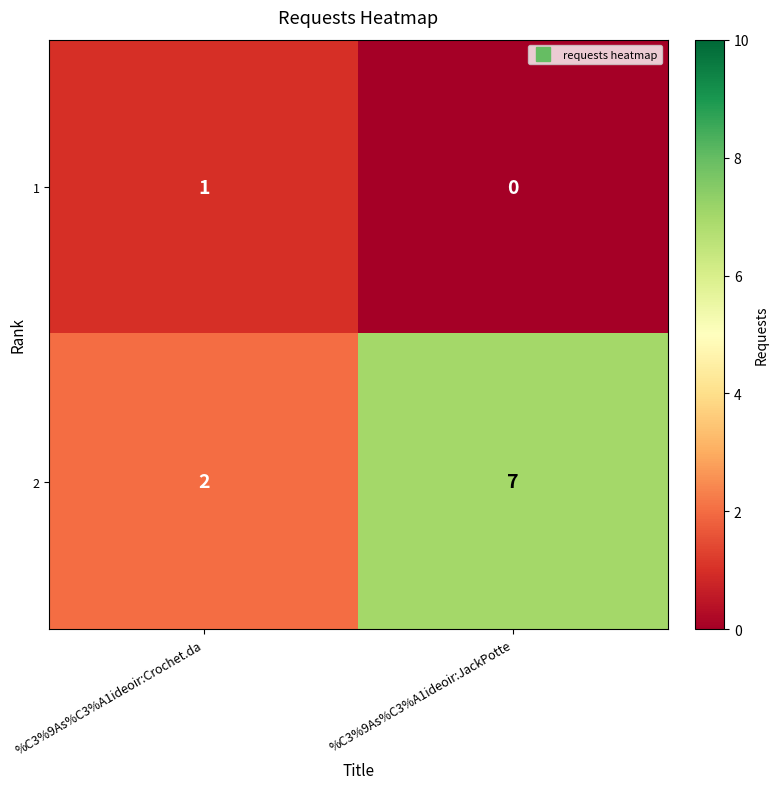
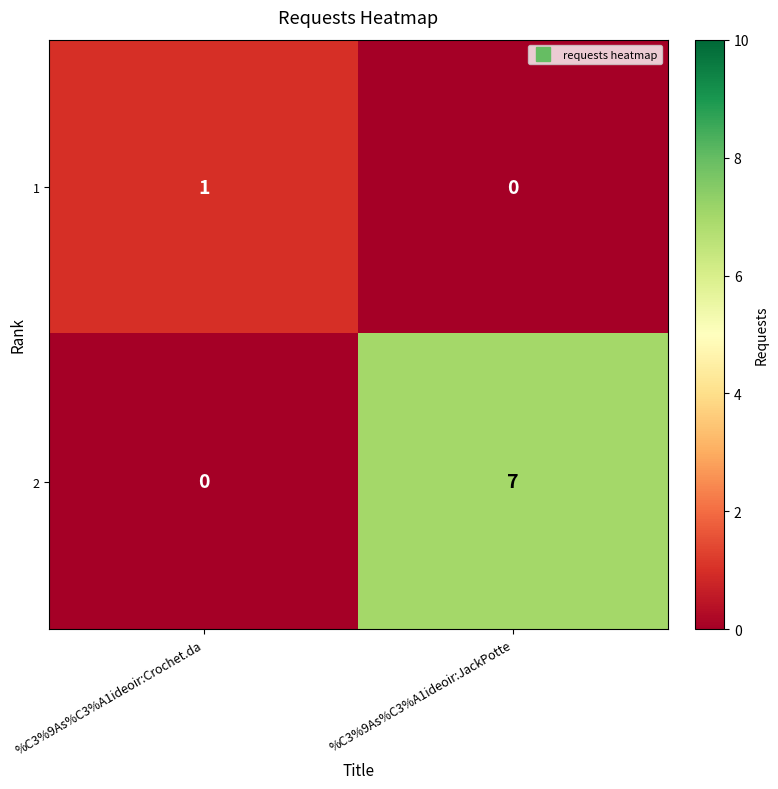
2, %C3%9As%C3%A1ideoir:Crochet.da: 2 -> 0
